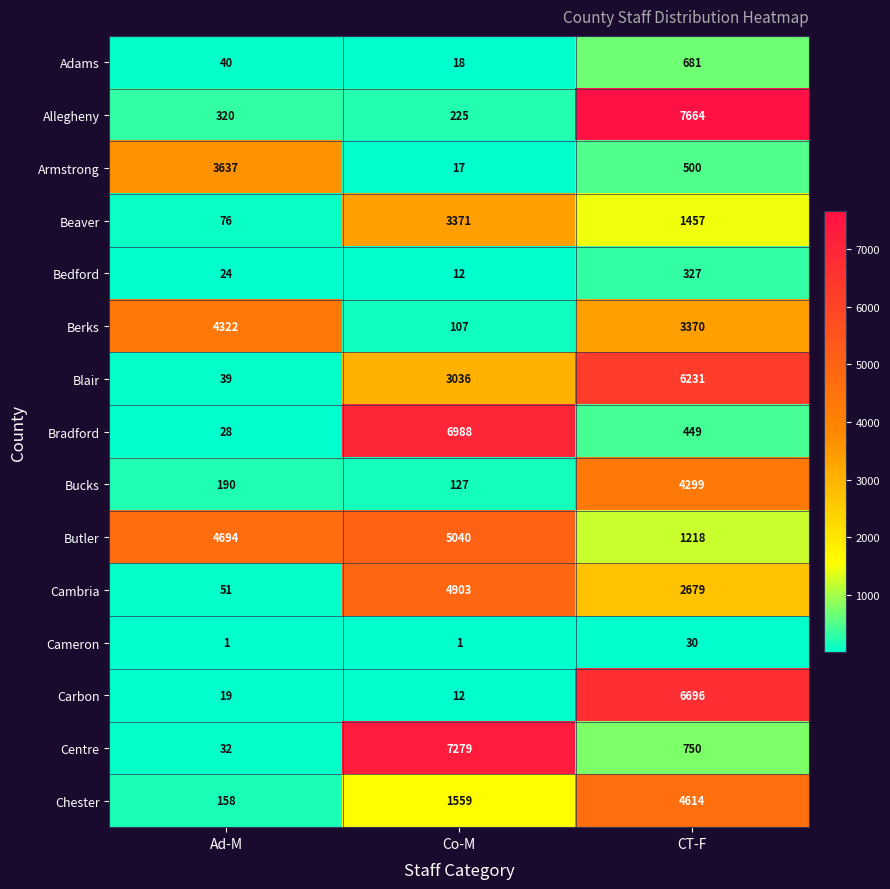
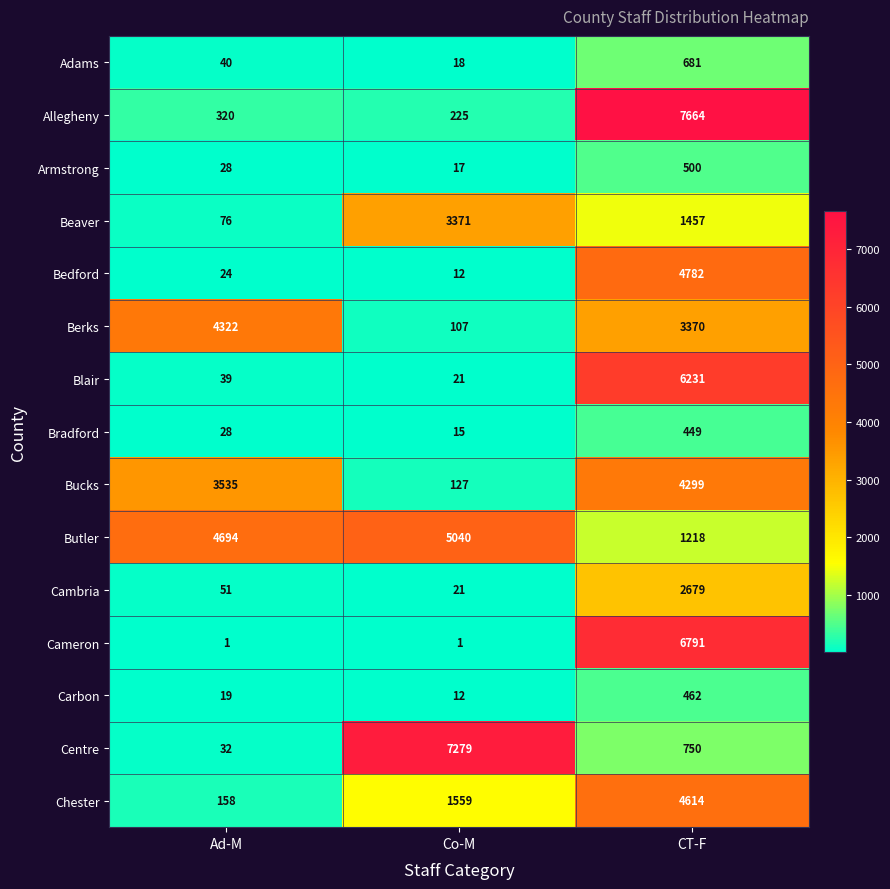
Armstrong, Ad-M: 3637 -> 28
Bedford, CT-F: 327 -> 4782
Blair, Co-M: 3036 -> 21
Bradford, Co-M: 6988 -> 15
Bucks, Ad-M: 190 -> 3535
Cambria, Co-M: 4903 -> 21
Cameron, CT-F: 30 -> 6791
Carbon, CT-F: 6696 -> 462
